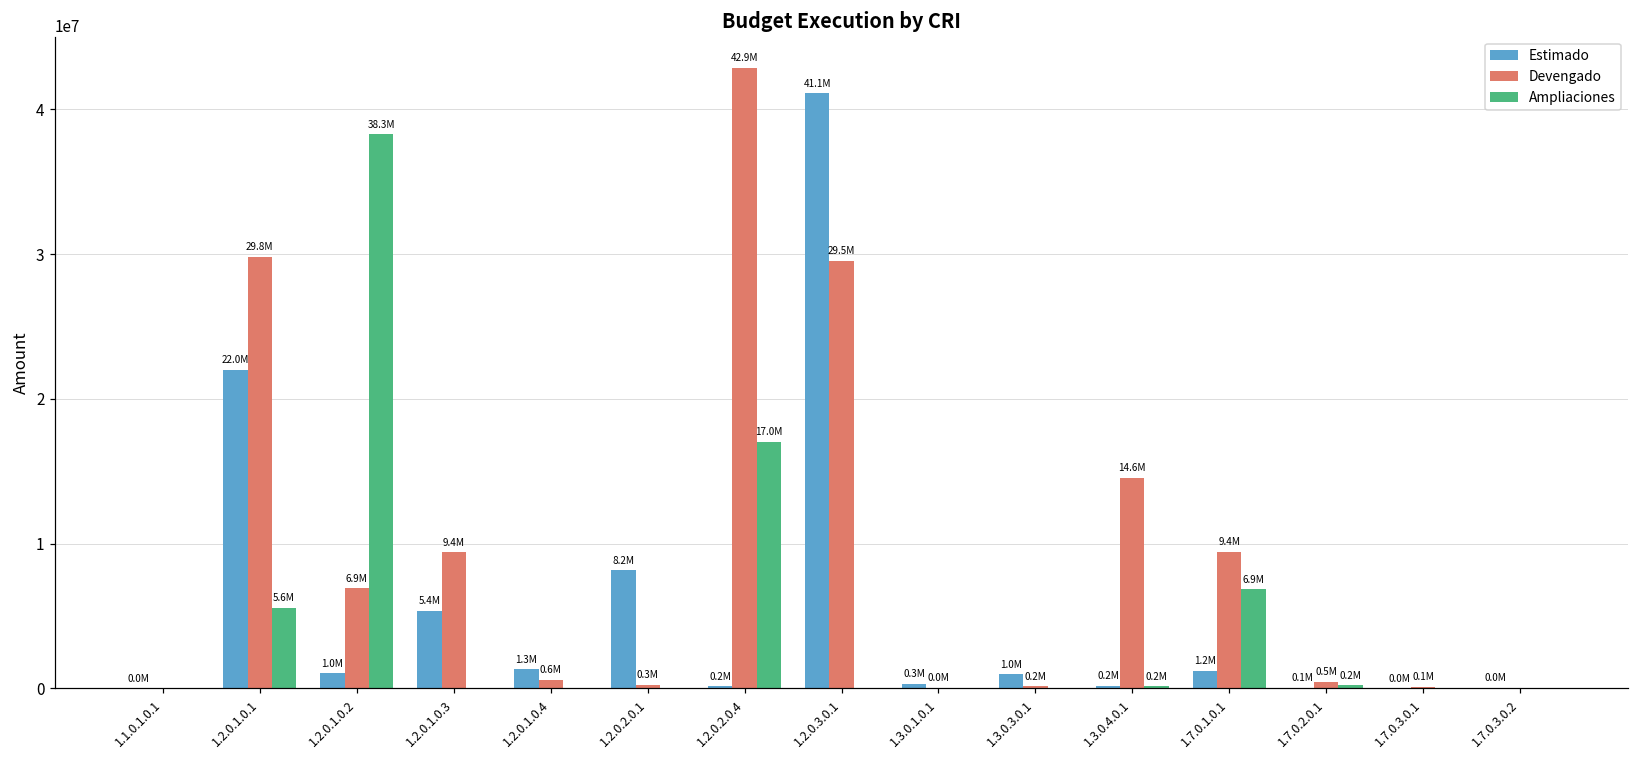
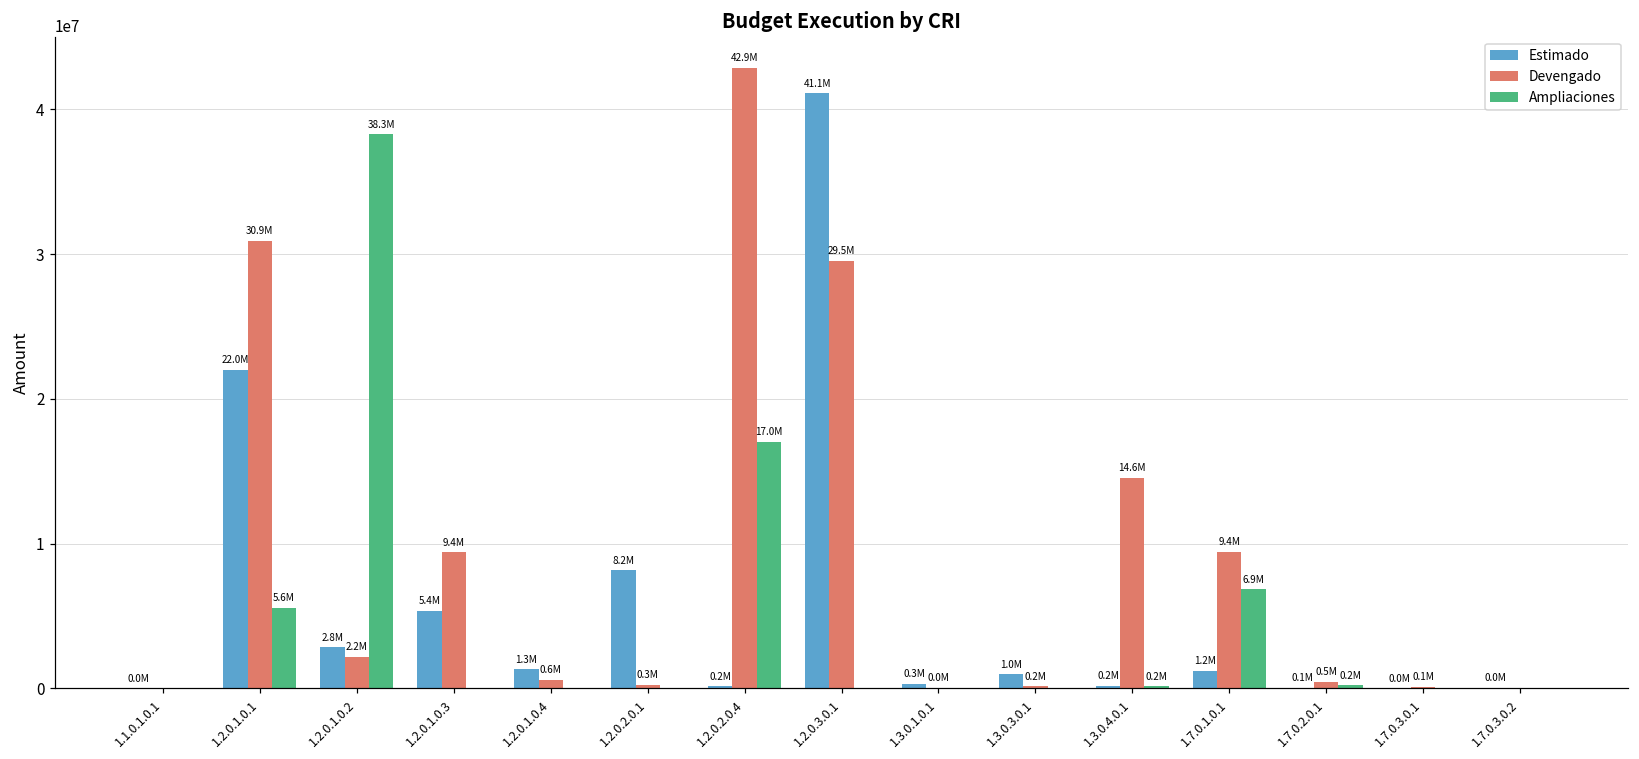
Devengado, 1.2.0.1.0.1: 29.8M -> 30.9M
Estimado, 1.2.0.1.0.2: 1.0M -> 2.8M
Devengado, 1.2.0.1.0.2: 6.9M -> 2.2M
